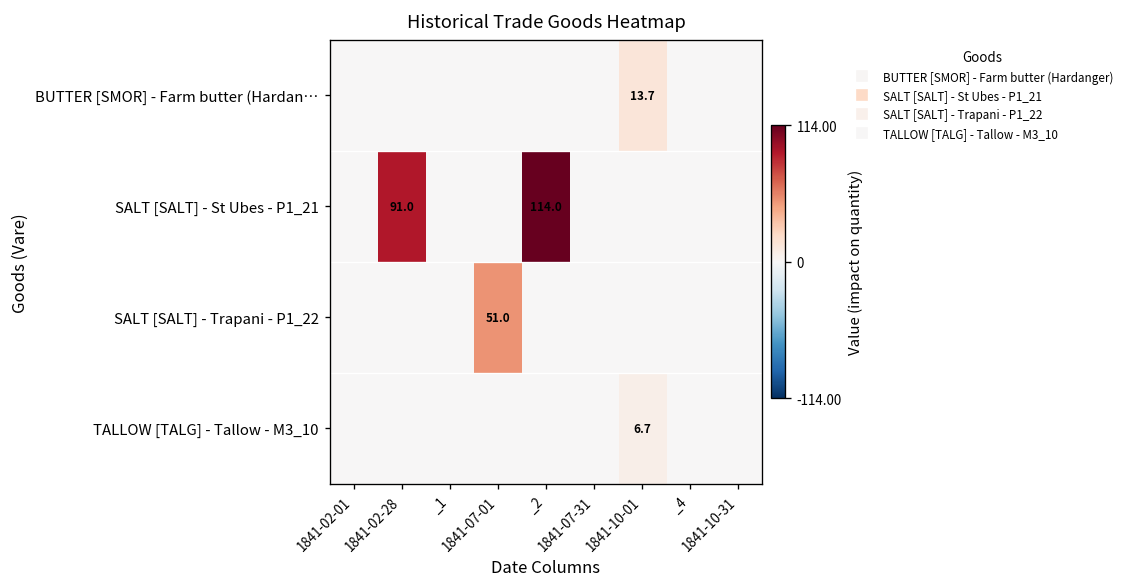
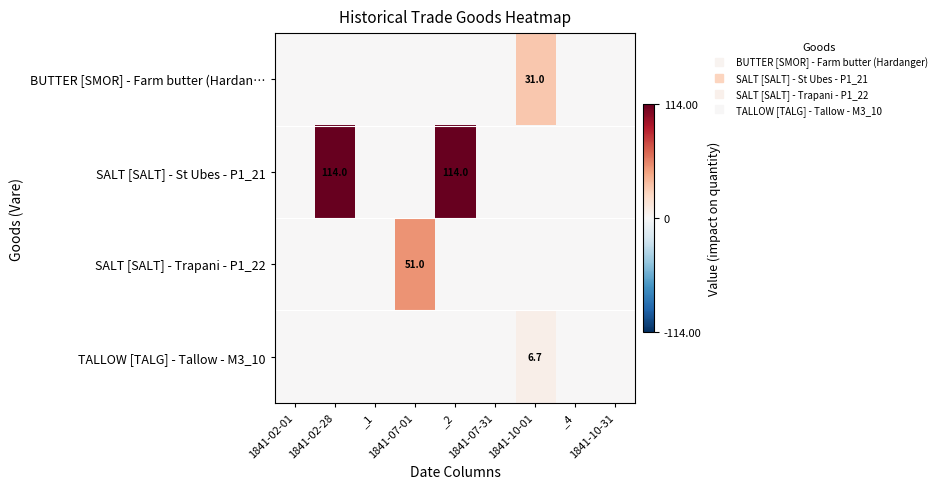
BUTTER [SMOR] - Farm butter (Hardan…, 1841-10-01: 13.7 -> 31.0
SALT [SALT] - St Ubes - P1_21, 1841-02-28: 91.0 -> 114.0
